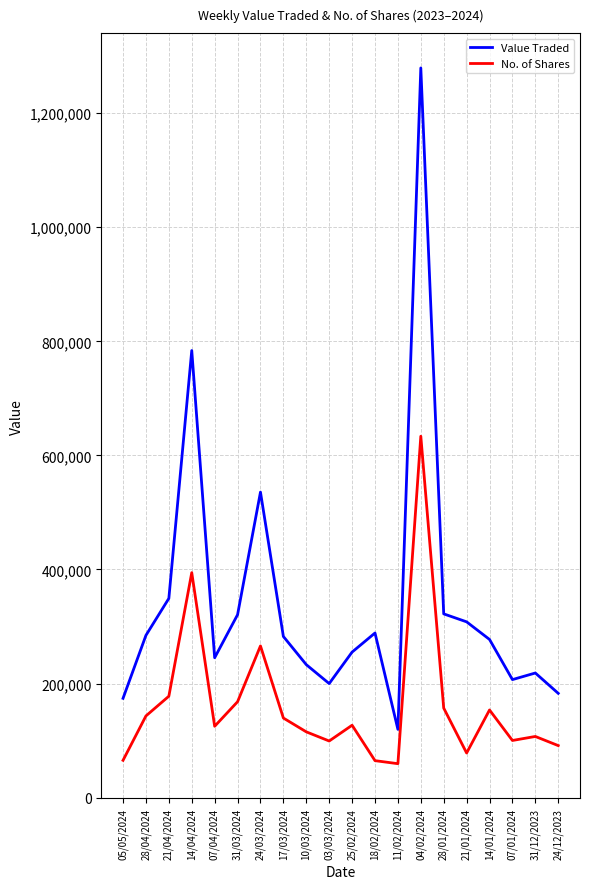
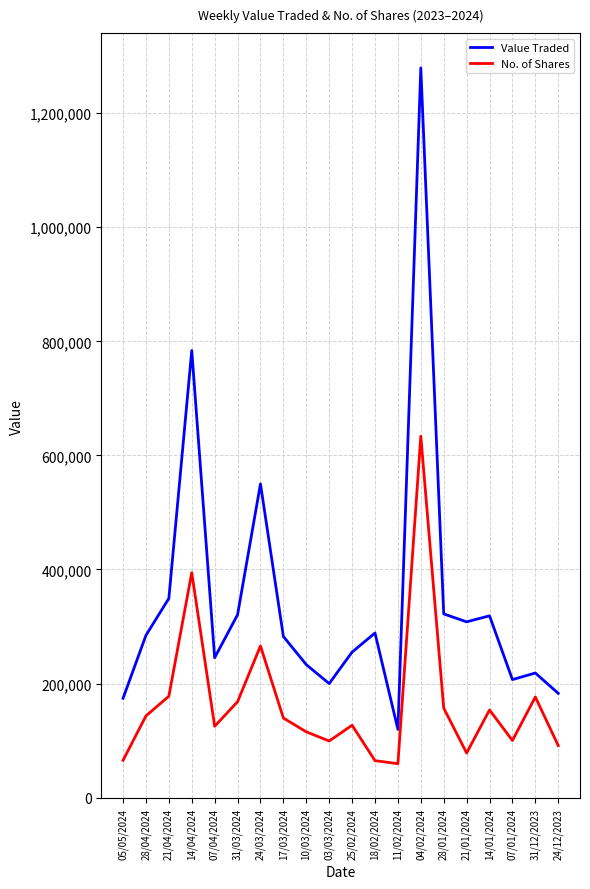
Value Traded, 24/03/2024: 540,000 -> 550,000
Value Traded, 14/01/2024: 280,000 -> 320,000
No. of Shares, 31/12/2023: 110,000 -> 180,000
